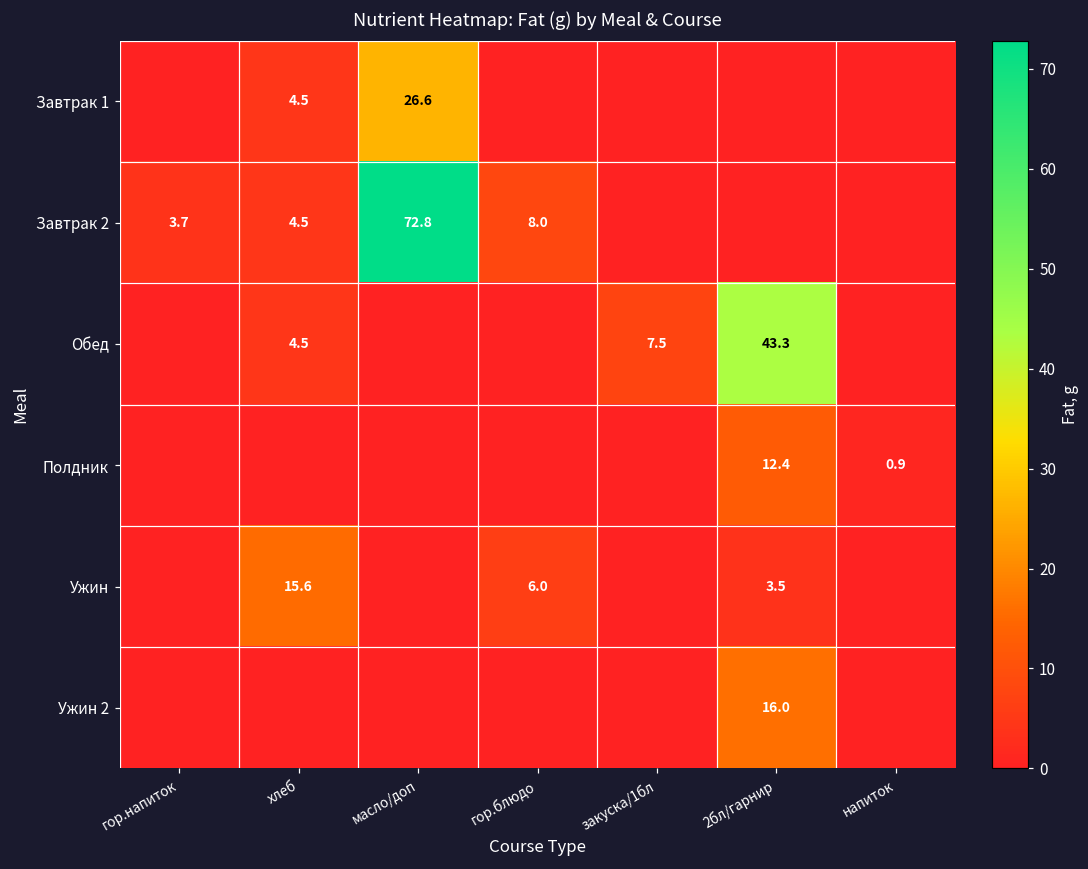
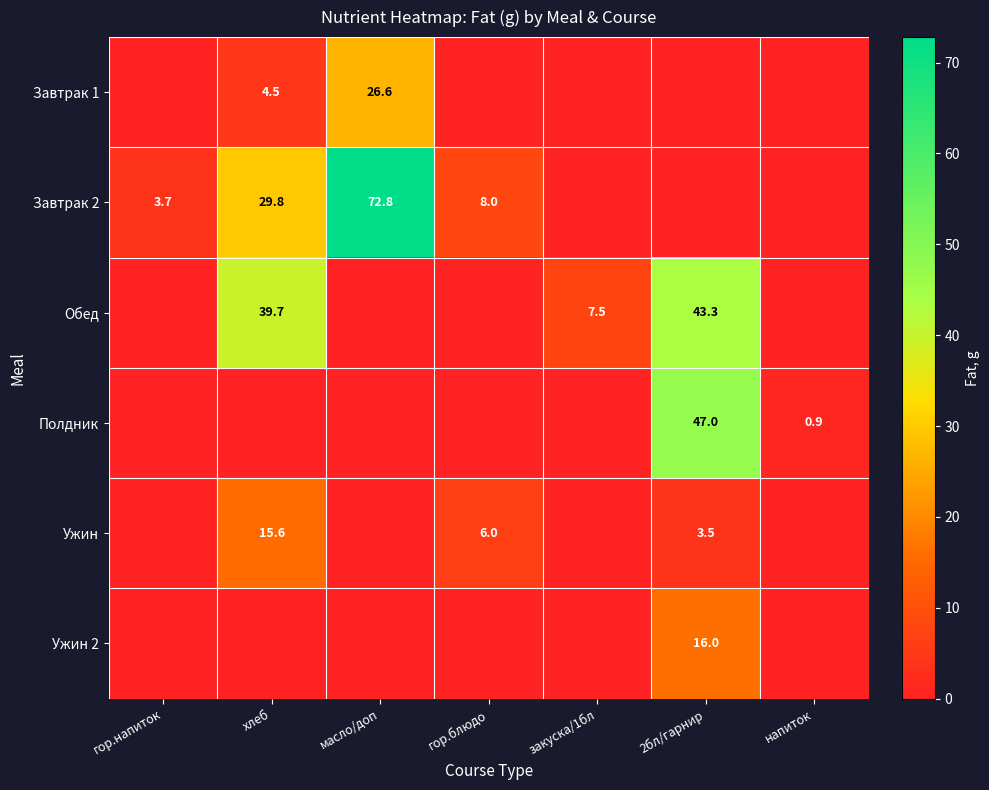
Завтрак 2, хлеб: 4.5 -> 29.8
Обед, хлеб: 4.5 -> 39.7
Полдник, 2бл/гарнир: 12.4 -> 47.0
